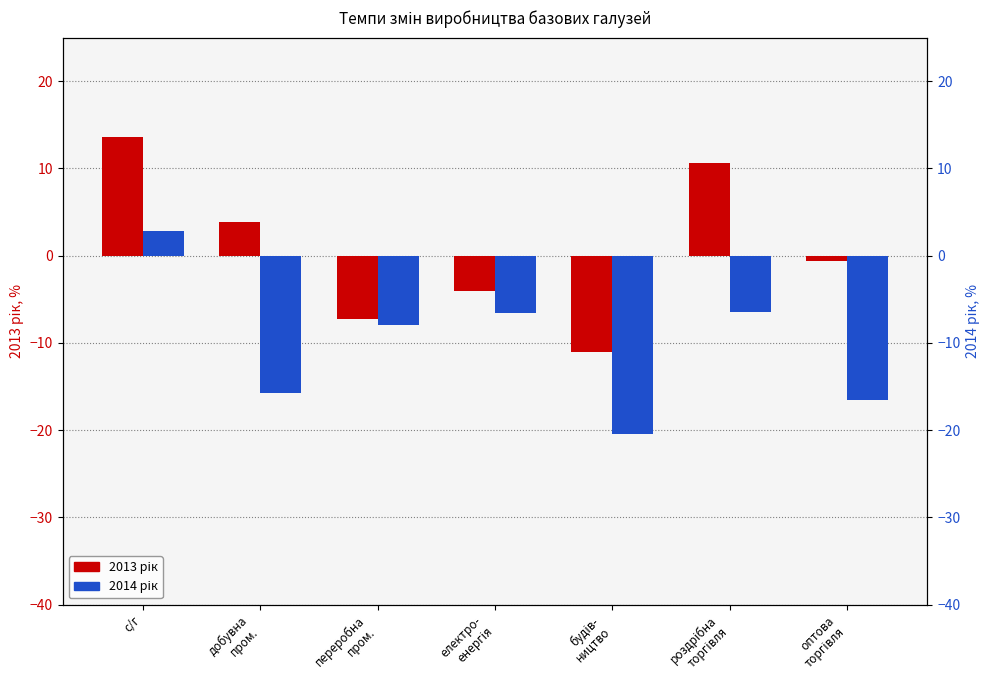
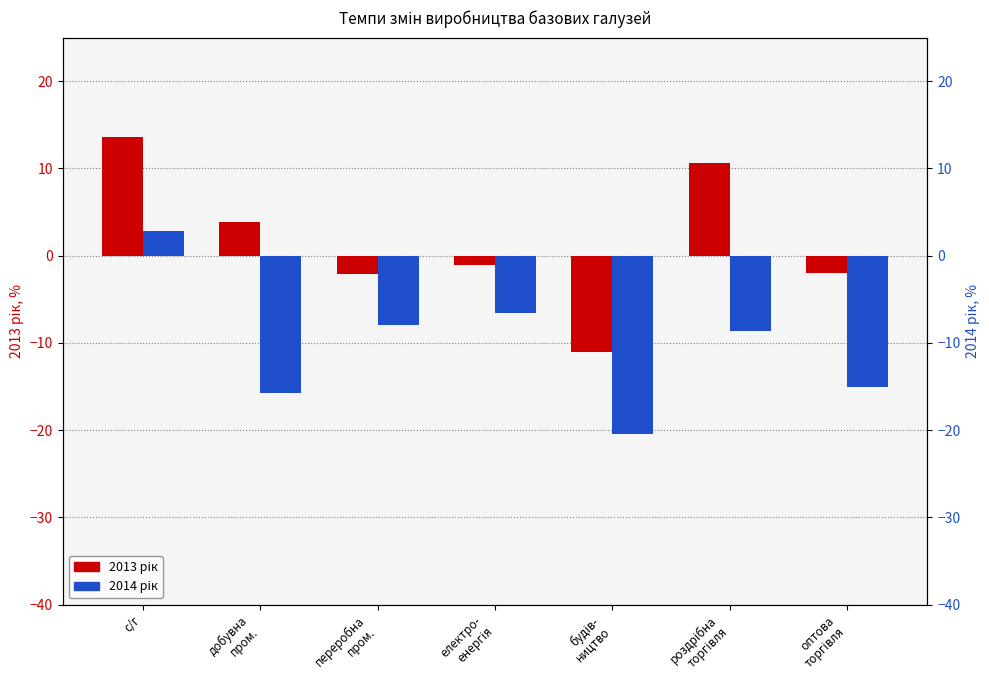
2013 рік, переробна пром.: -7 -> -2
2013 рік, електро- енергія: -4 -> -1
2013 рік, оптова торгівля: -1 -> -2
2014 рік, роздрібна торгівля: -7 -> -9
2014 рік, оптова торгівля: -17 -> -15
